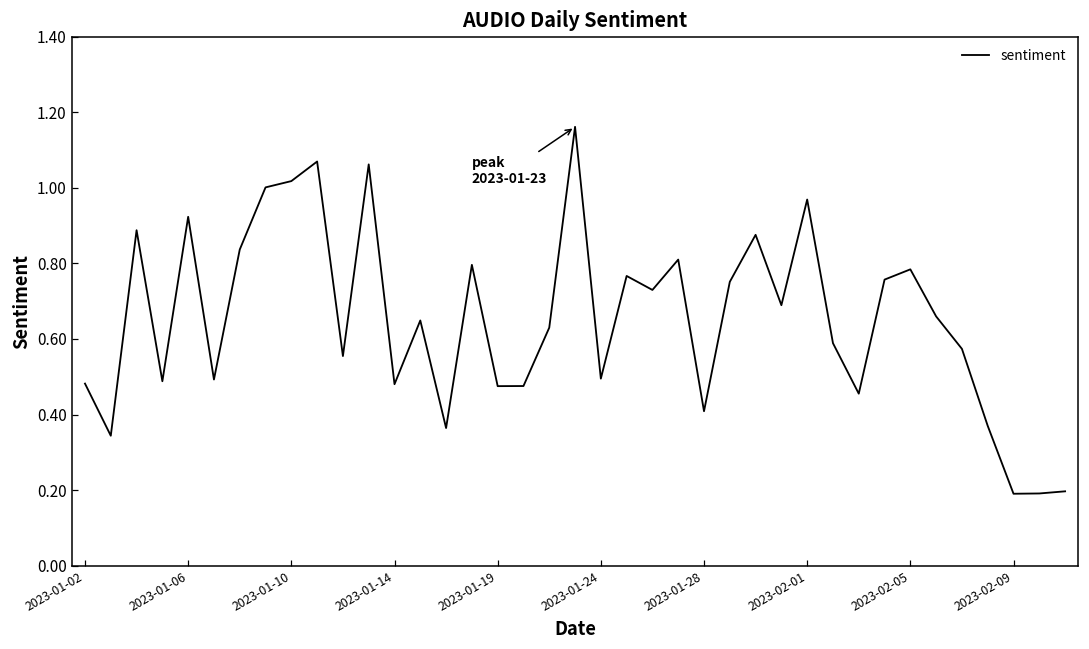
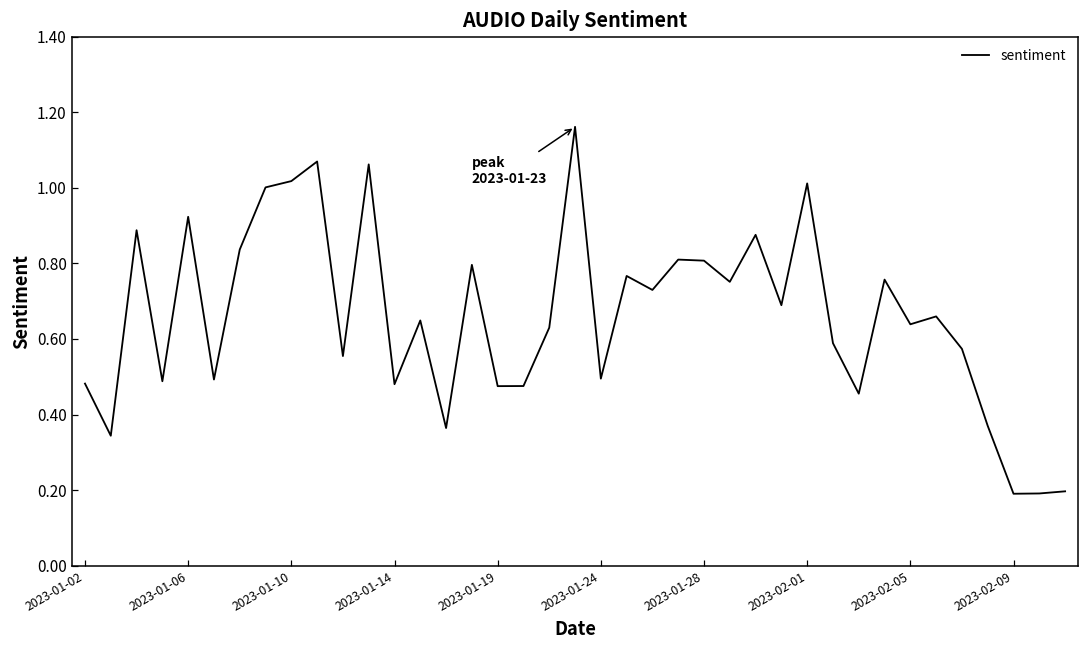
2023-01-28: 0.41 -> 0.81
2023-02-01: 0.97 -> 1.01
2023-02-05: 0.78 -> 0.64
